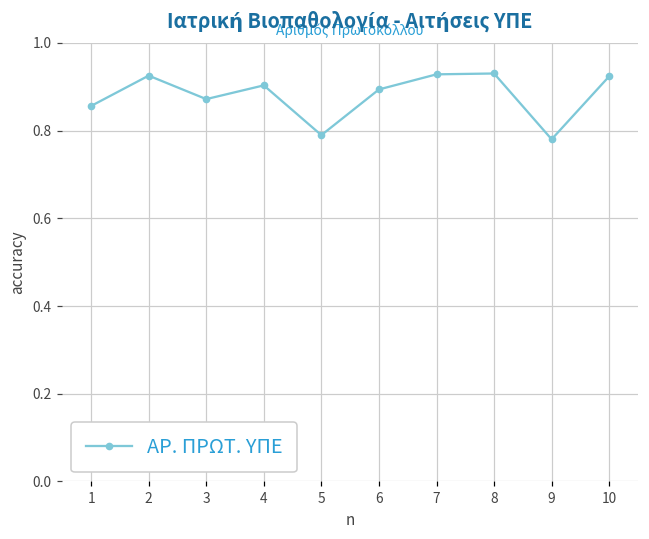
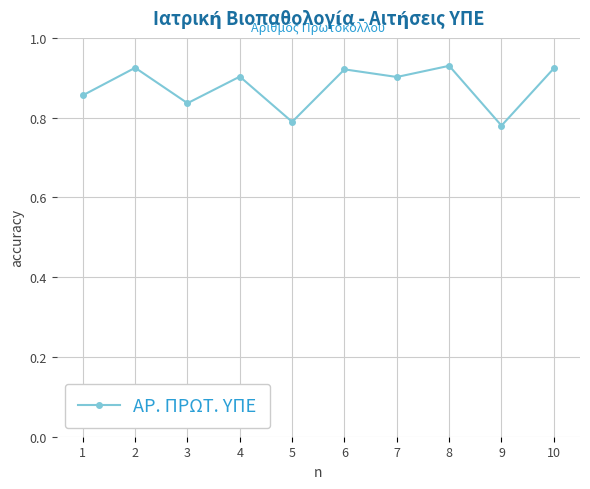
3: 0.87 -> 0.84
6: 0.89 -> 0.92
7: 0.93 -> 0.90
